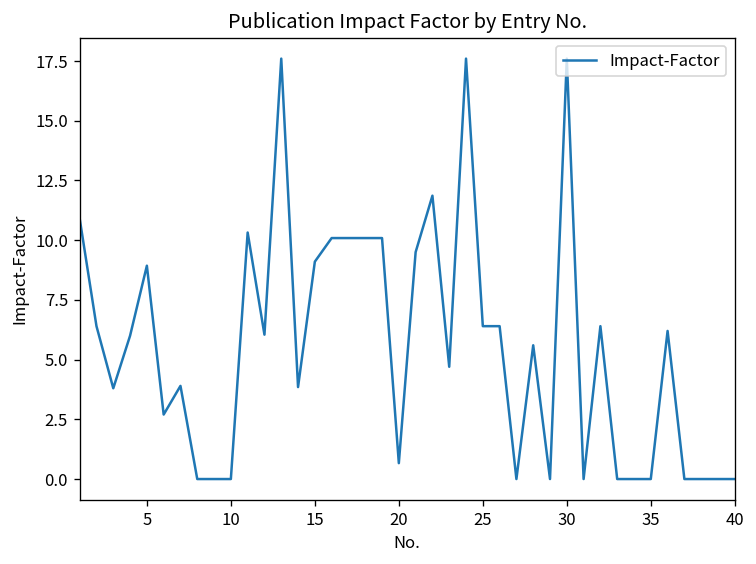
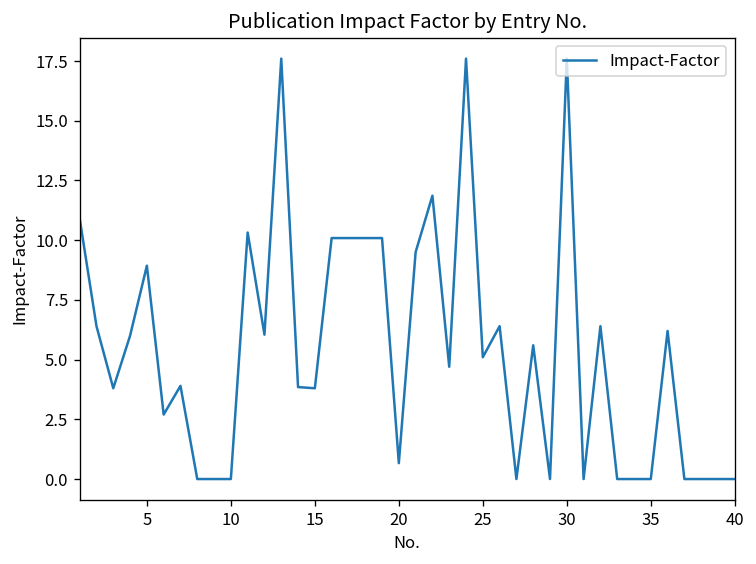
15: 9.1 -> 3.8
25: 6.4 -> 5.1
